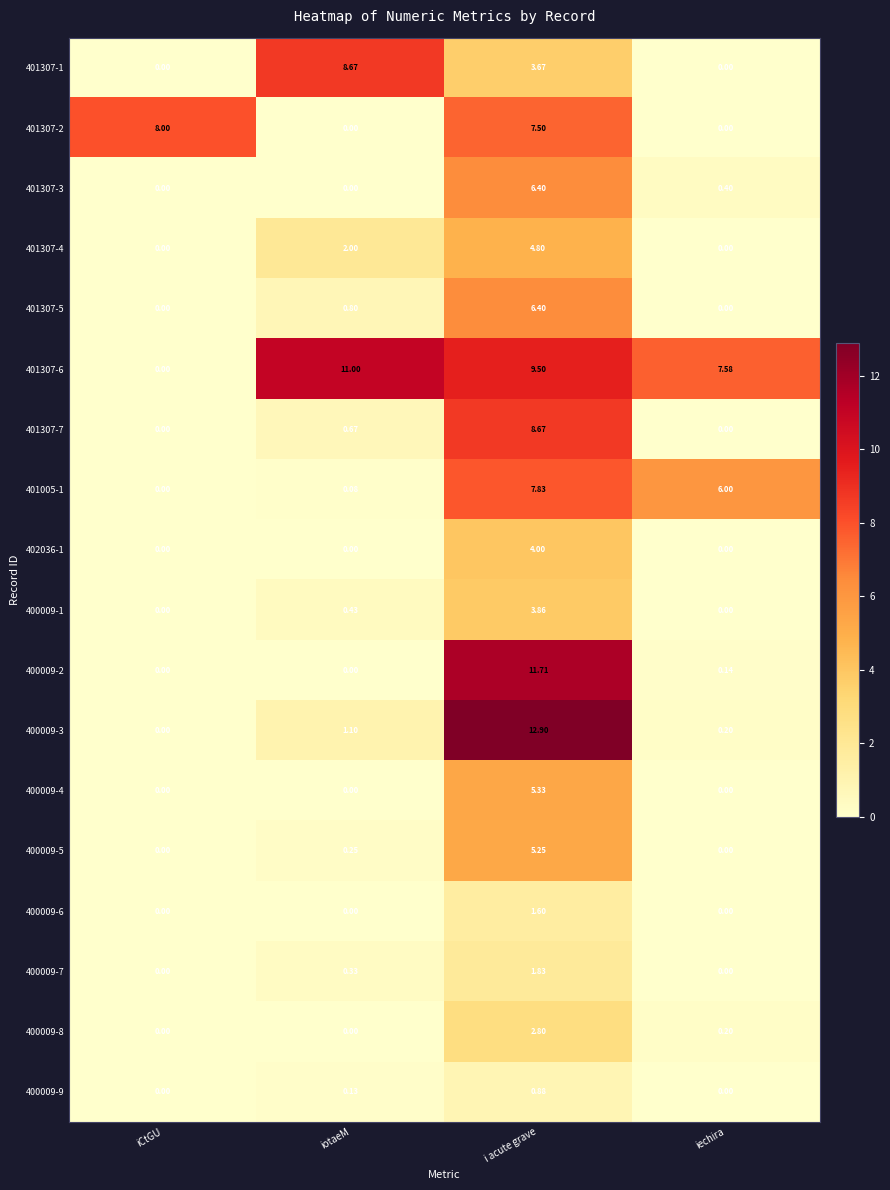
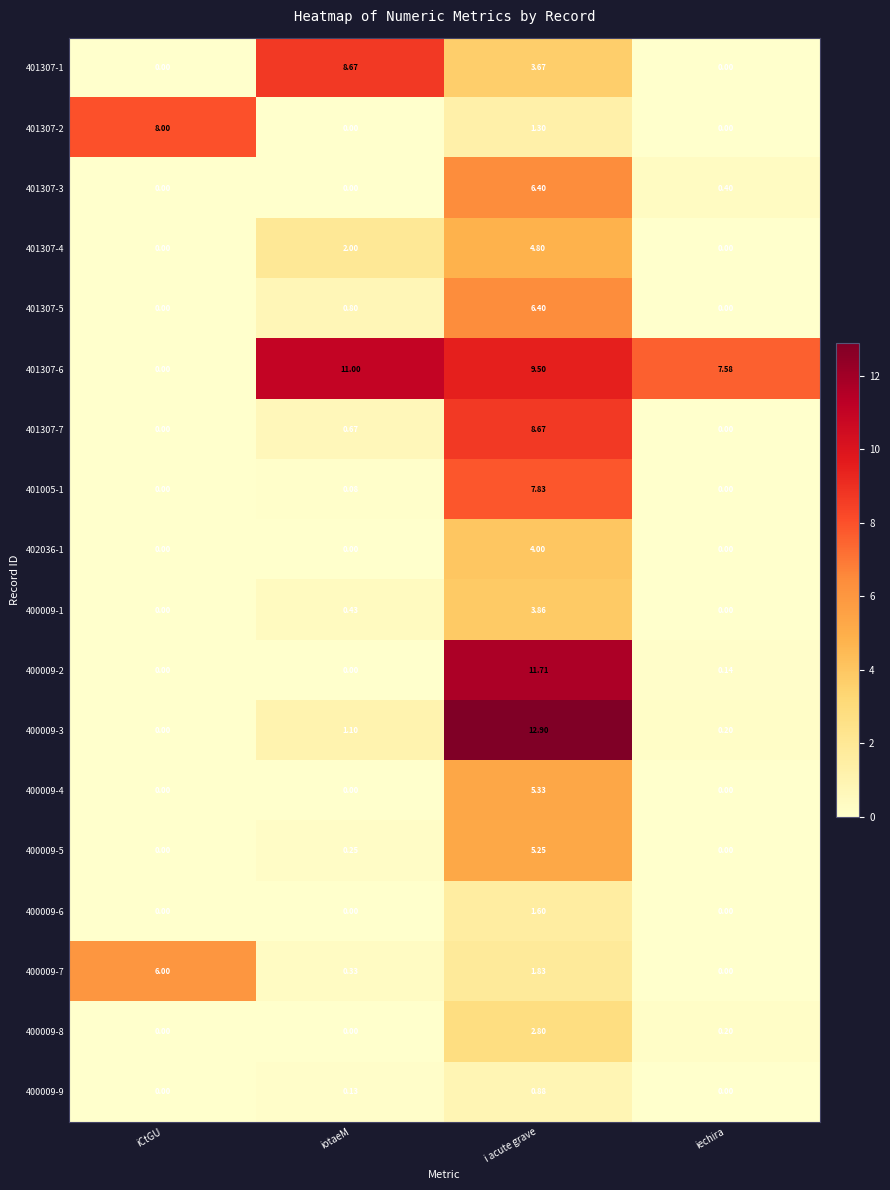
401307-2, i acute grave: 7.50 -> 1.30
401005-1, iechira: 6.00 -> 0.00
400009-7, iCtGU: 0.00 -> 6.00
